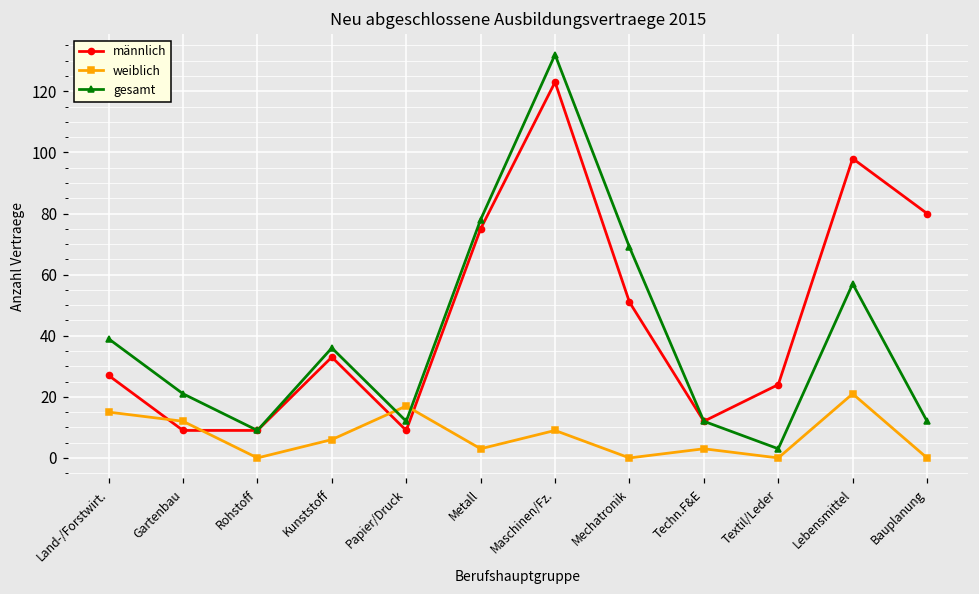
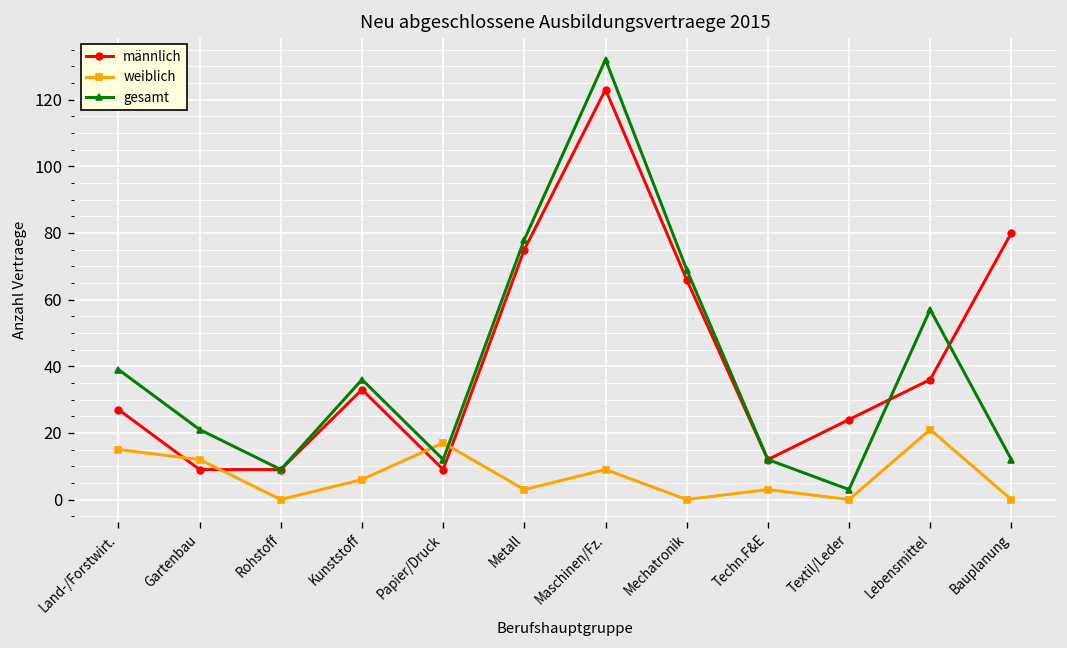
männlich, Mechatronik: 51 -> 66
männlich, Lebensmittel: 98 -> 36
